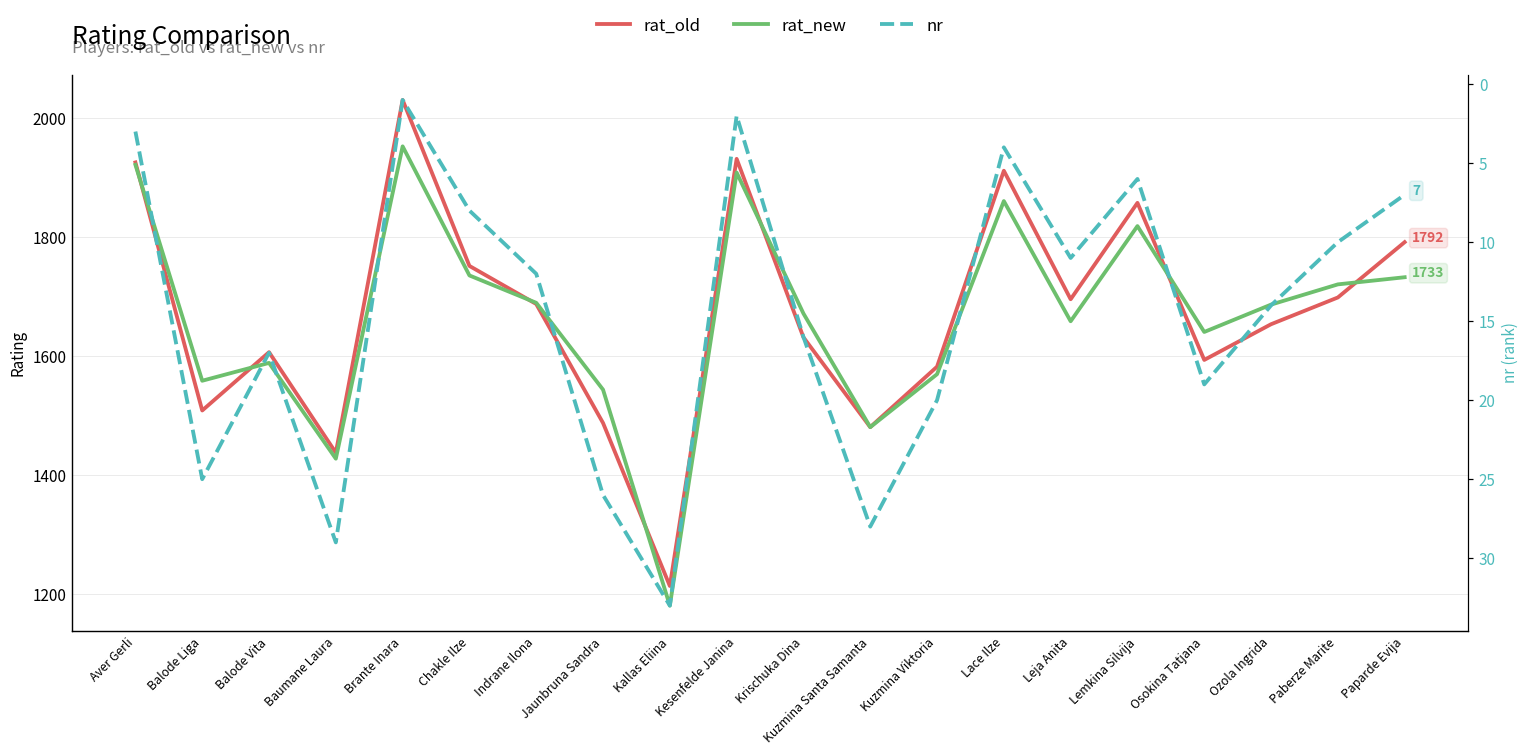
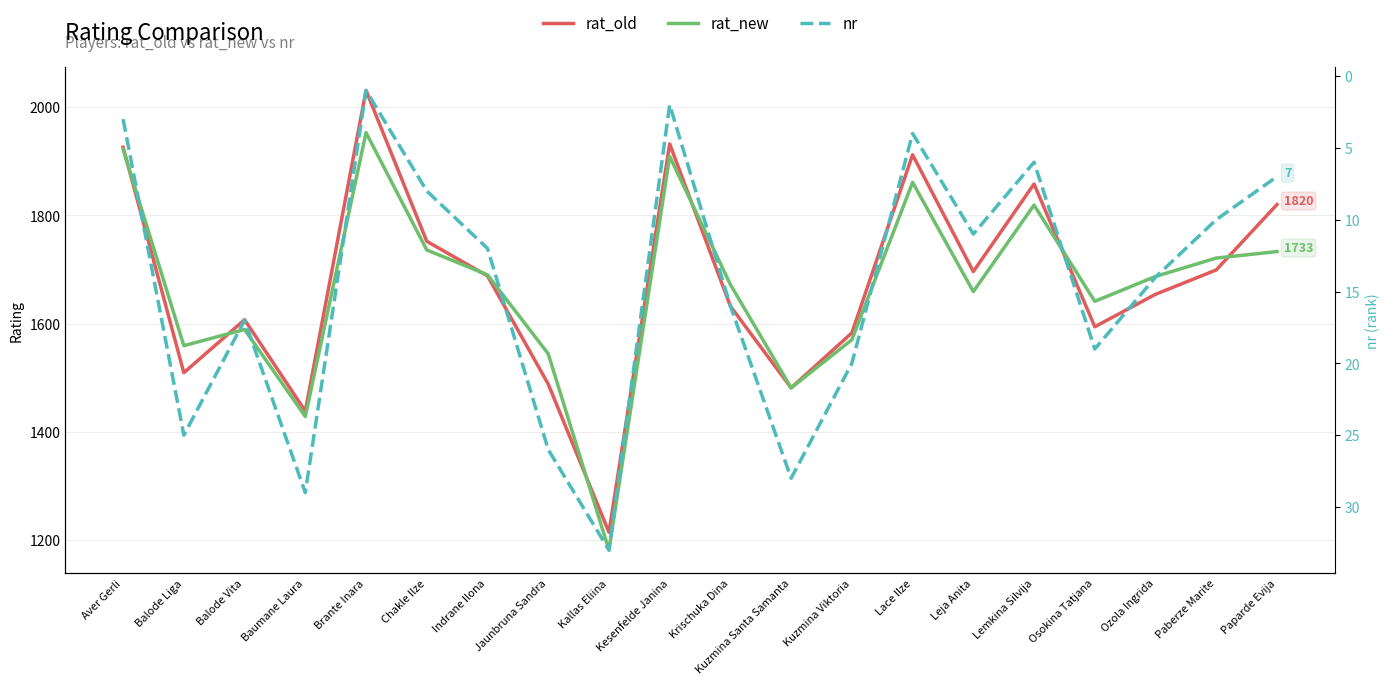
rat_old, Paparde Evija: 1792 -> 1820
